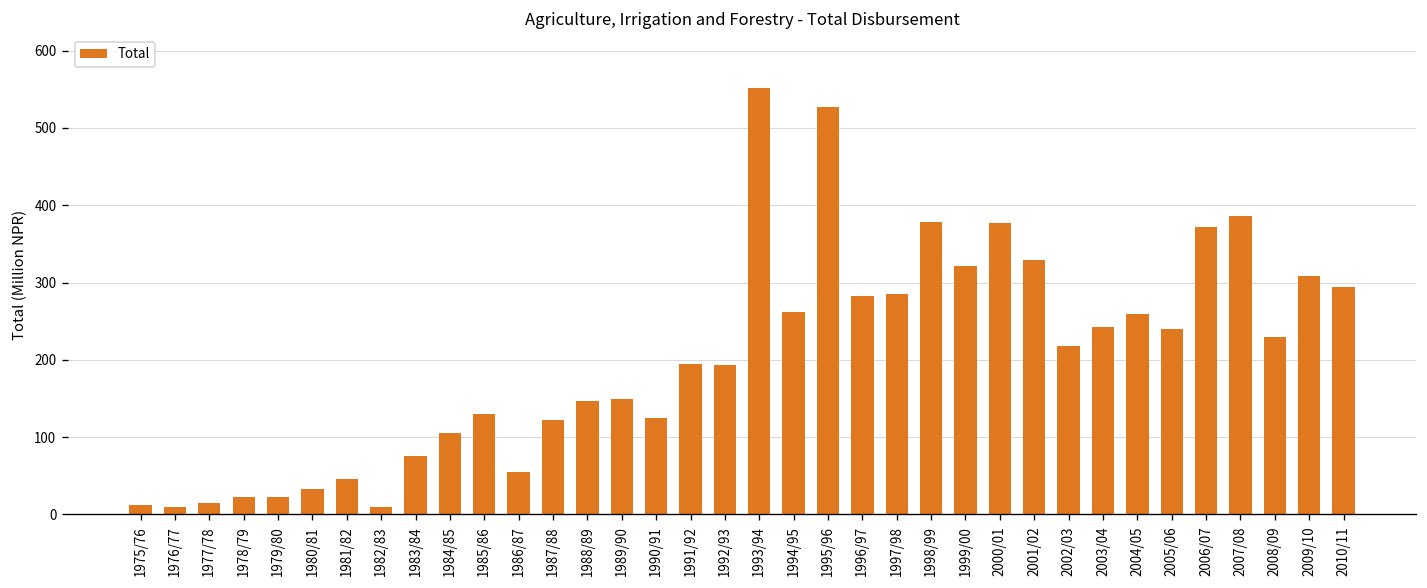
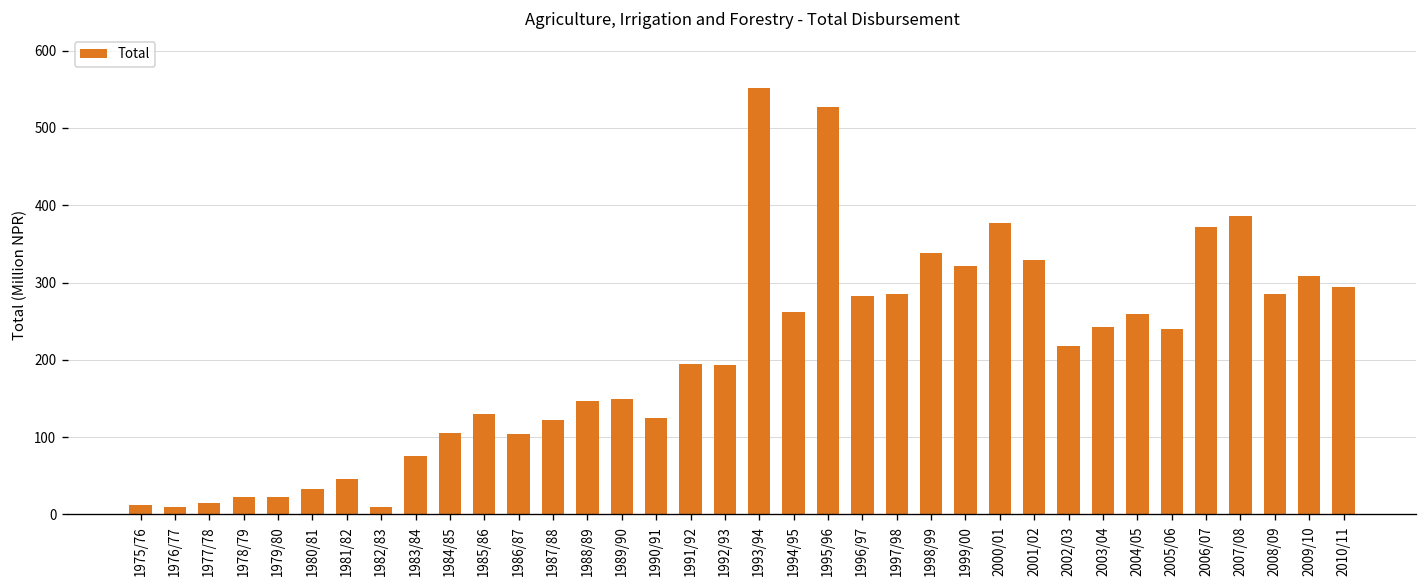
1986/87: 50 -> 100
1998/99: 380 -> 340
2008/09: 230 -> 290
